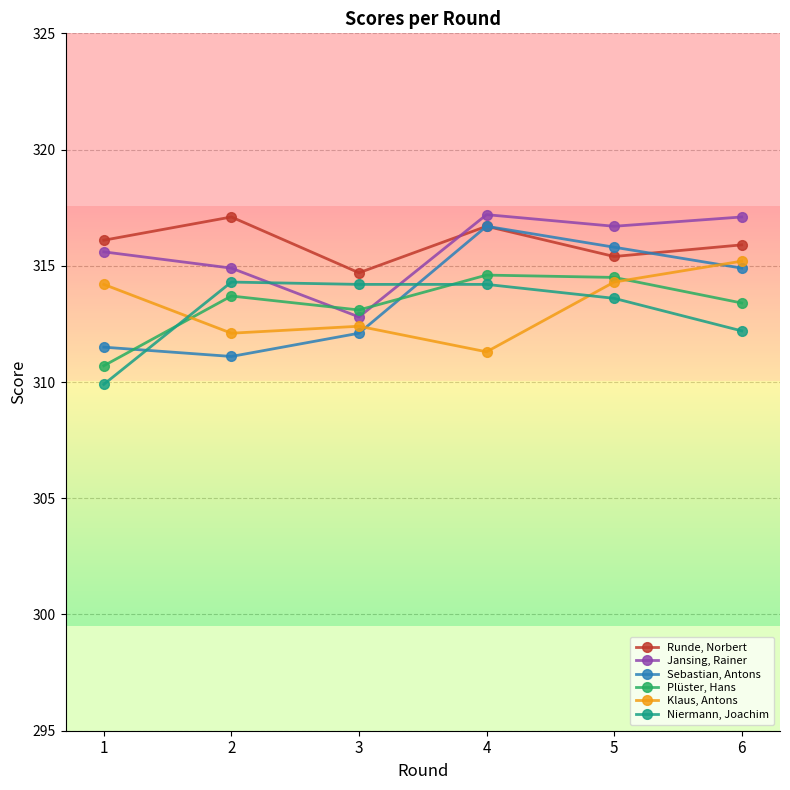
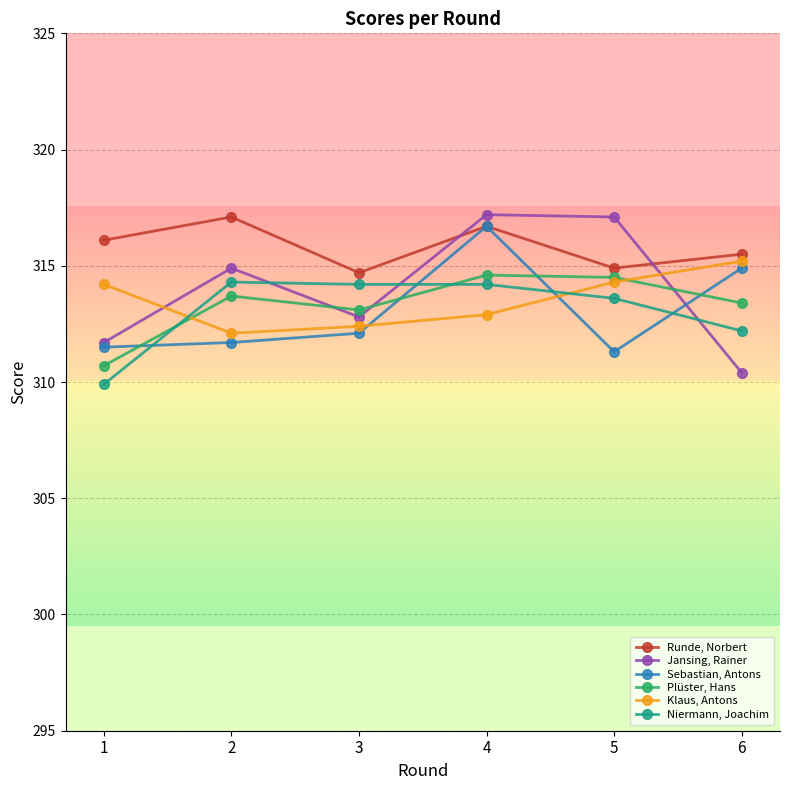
Jansing, Rainer, 1: 315.6 -> 311.7
Sebastian, Antons, 2: 311.1 -> 311.7
Klaus, Antons, 4: 311.3 -> 312.9
Runde, Norbert, 5: 315.4 -> 314.9
Jansing, Rainer, 5: 316.7 -> 317.1
Sebastian, Antons, 5: 315.8 -> 311.3
Runde, Norbert, 6: 315.9 -> 315.5
Jansing, Rainer, 6: 317.1 -> 310.4
